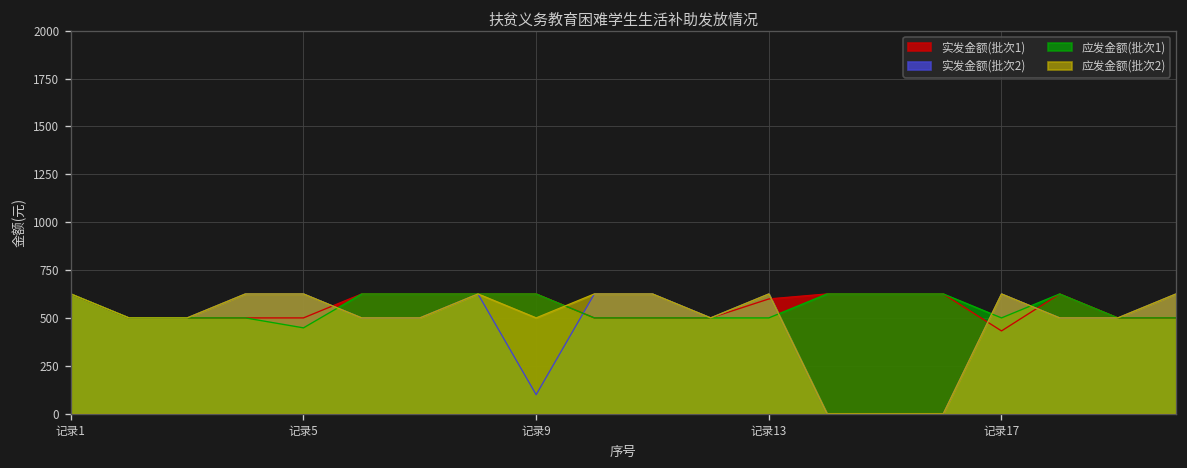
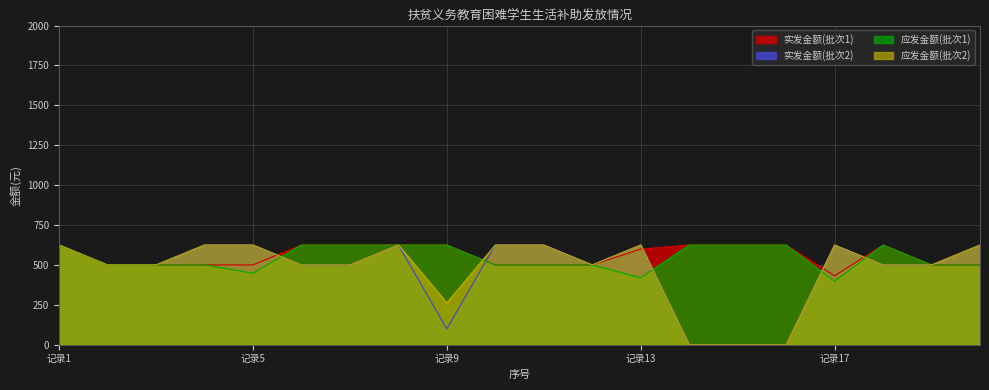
应发金额(批次2), 记录9: 500 -> 260
应发金额(批次1), 记录13: 500 -> 420
应发金额(批次1), 记录17: 500 -> 400
